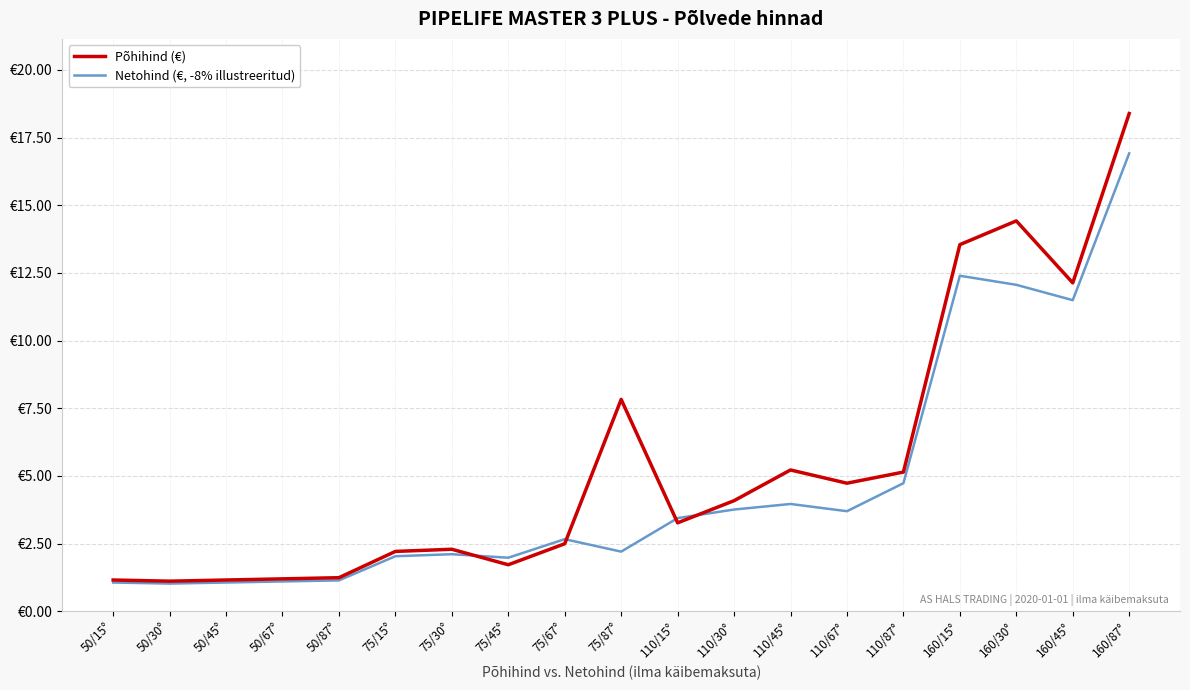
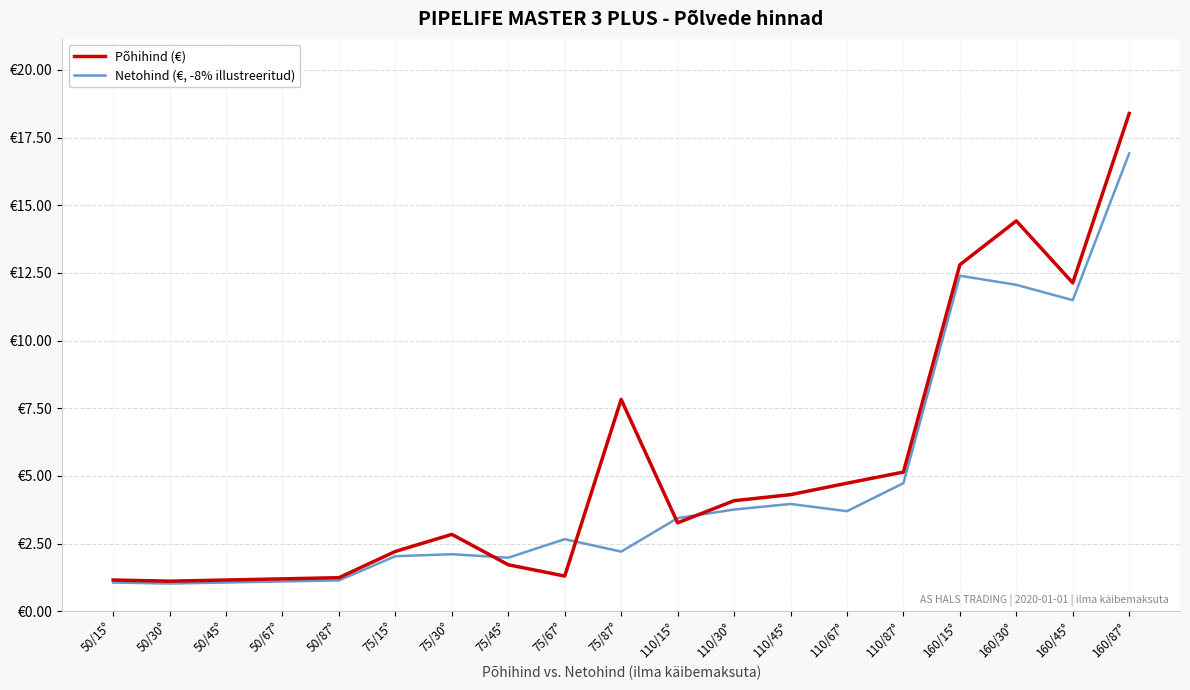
Põhihind (€), 75/30°: €2.3 -> €2.8
Põhihind (€), 75/67°: €2.5 -> €1.3
Põhihind (€), 110/45°: €5.2 -> €4.3
Põhihind (€), 160/15°: €13.5 -> €12.8
